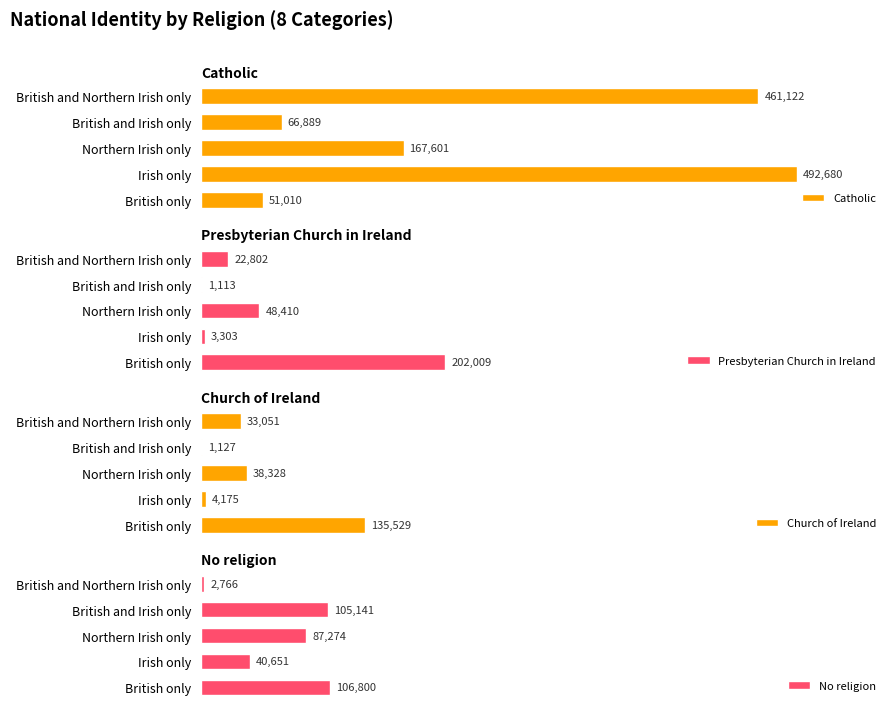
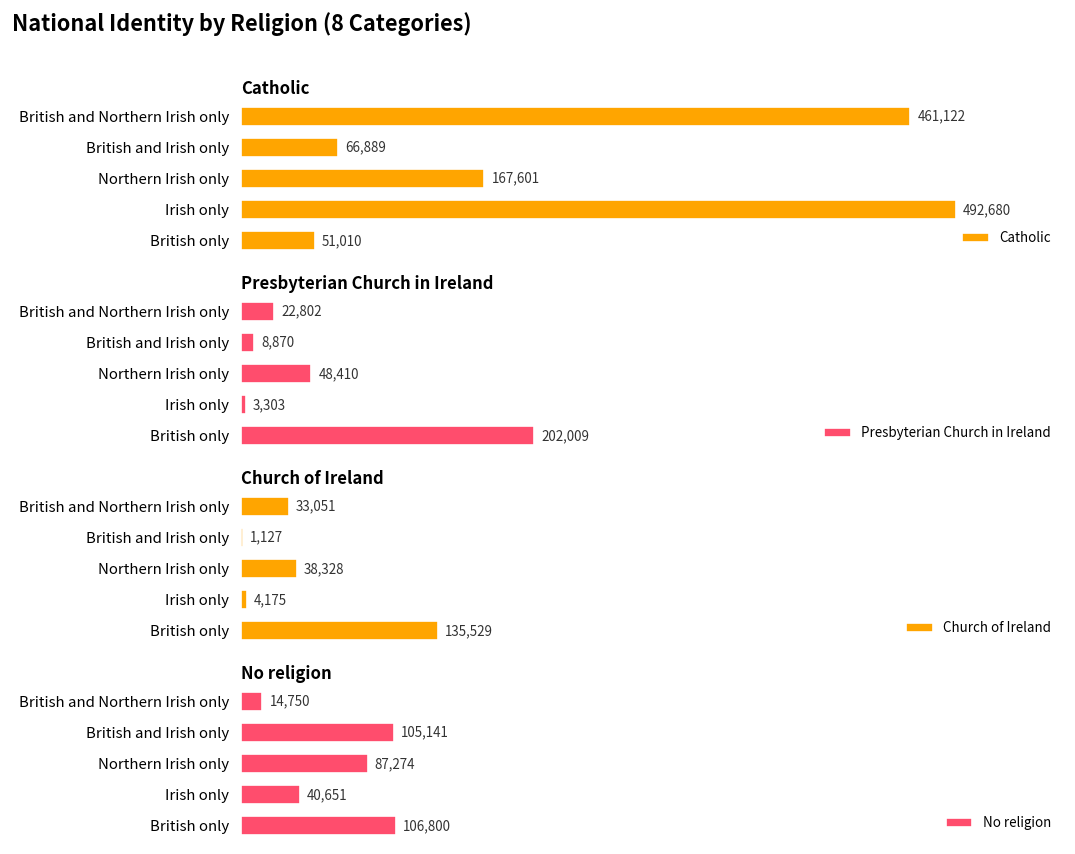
Presbyterian Church in Ireland, British and Irish only: 1,113 -> 8,870
No religion, British and Northern Irish only: 2,766 -> 14,750
